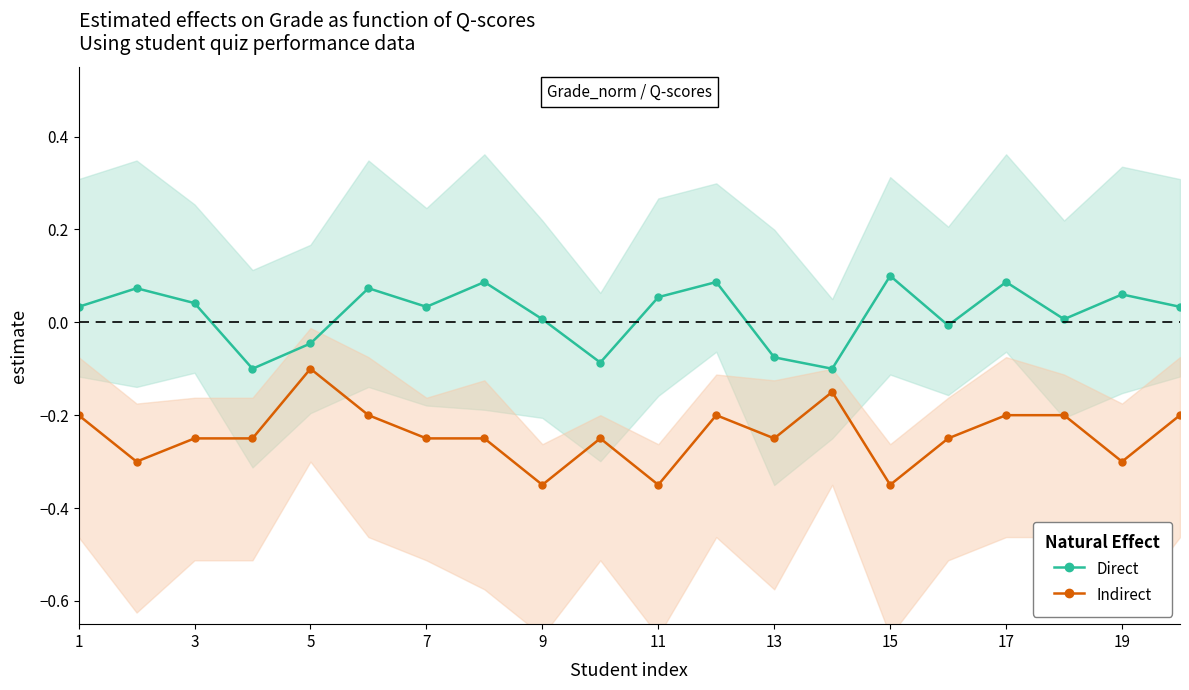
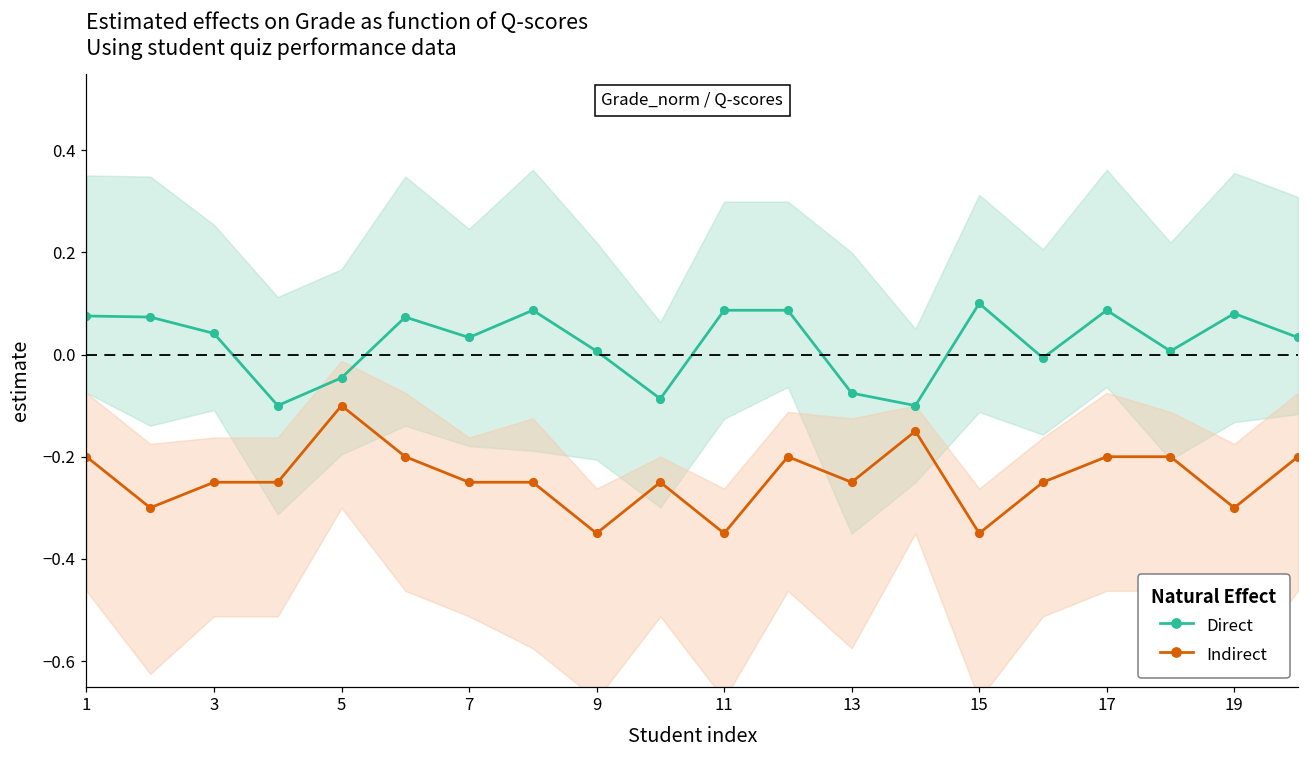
Direct, 1: 0.03 -> 0.08
Direct, 11: 0.05 -> 0.09
Direct, 19: 0.06 -> 0.08
